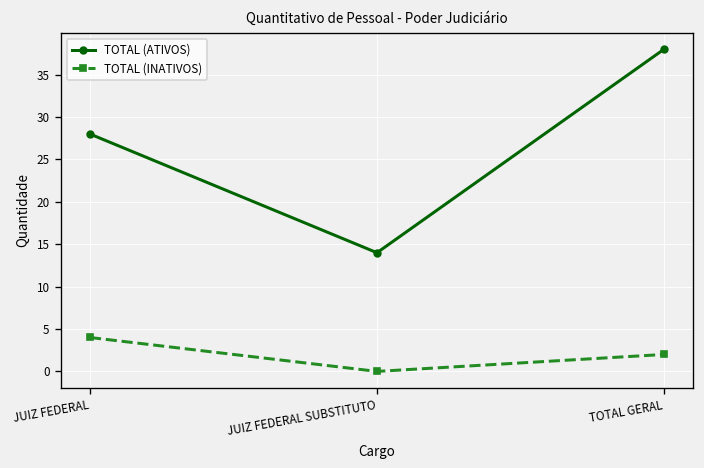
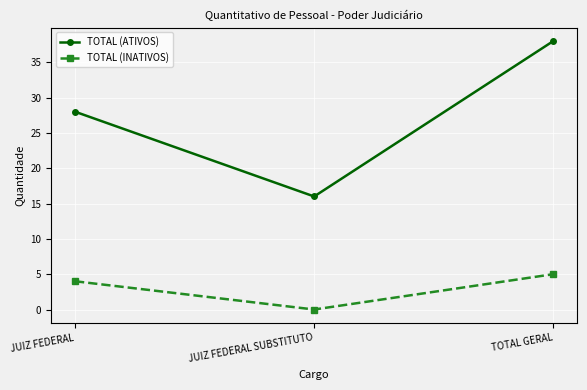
TOTAL (ATIVOS), JUIZ FEDERAL SUBSTITUTO: 14 -> 16
TOTAL (INATIVOS), TOTAL GERAL: 2 -> 5
